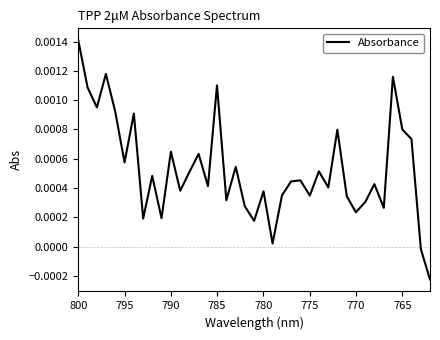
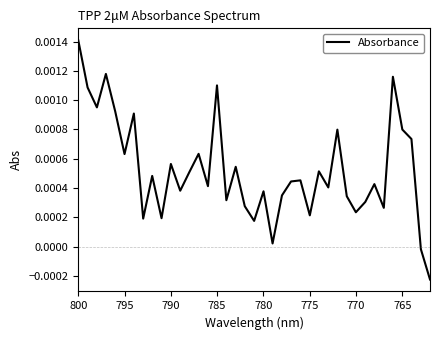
795: 0.00057 -> 0.00063
790: 0.00065 -> 0.00056
775: 0.00035 -> 0.00021
